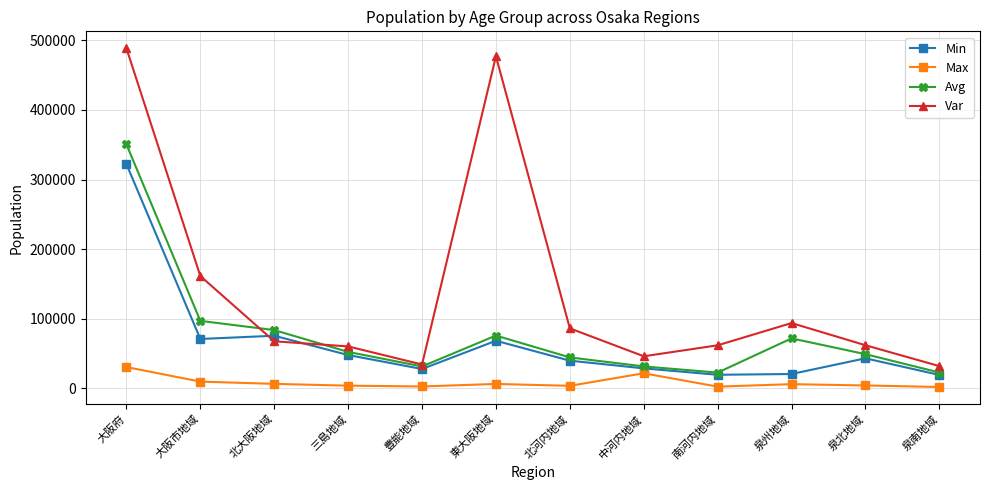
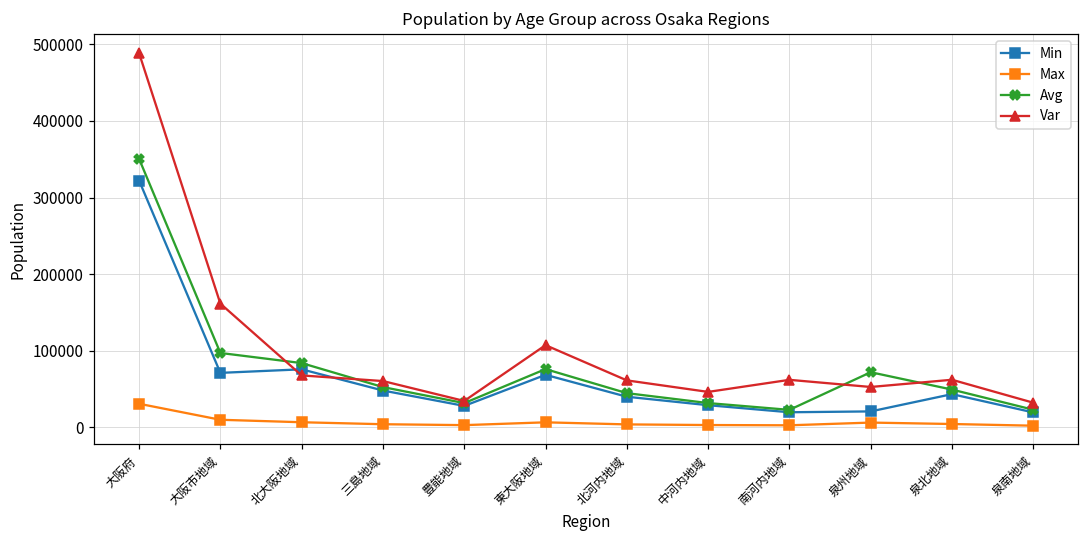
Var, 東大阪地域: 480000 -> 110000
Var, 北河内地域: 90000 -> 60000
Max, 中河内地域: 20000 -> 0
Var, 泉州地域: 90000 -> 50000
